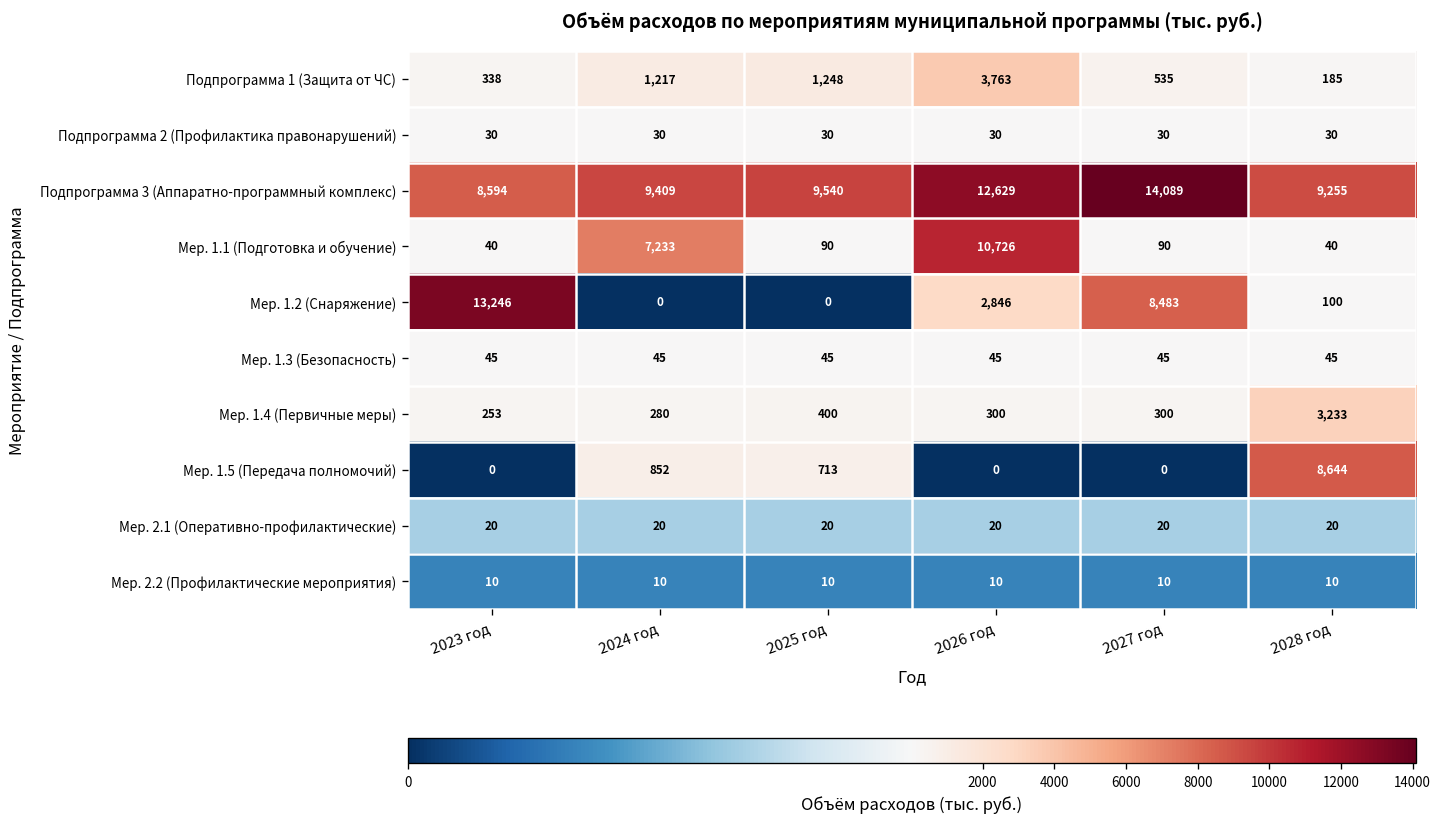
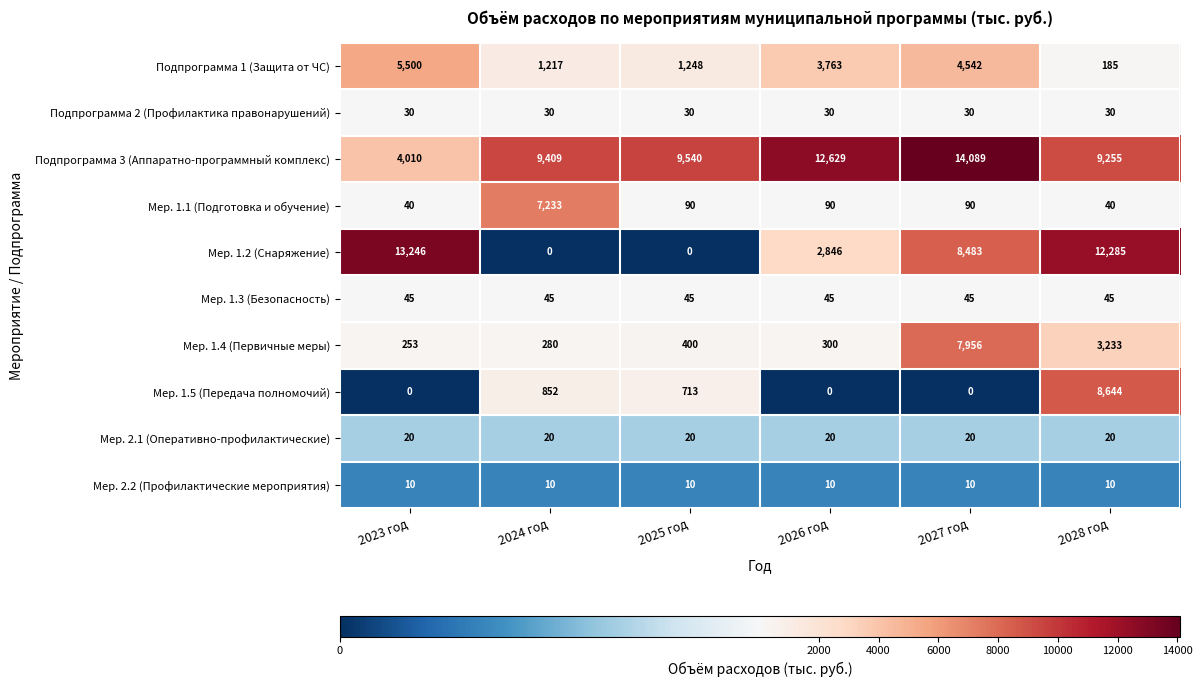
Подпрограмма 1 (Защита от ЧС), 2023 год: 338 -> 5,500
Подпрограмма 1 (Защита от ЧС), 2027 год: 535 -> 4,542
Подпрограмма 3 (Аппаратно-программный комплекс), 2023 год: 8,594 -> 4,010
Мер. 1.1 (Подготовка и обучение), 2026 год: 10,726 -> 90
Мер. 1.2 (Снаряжение), 2028 год: 100 -> 12,285
Мер. 1.4 (Первичные меры), 2027 год: 300 -> 7,956
